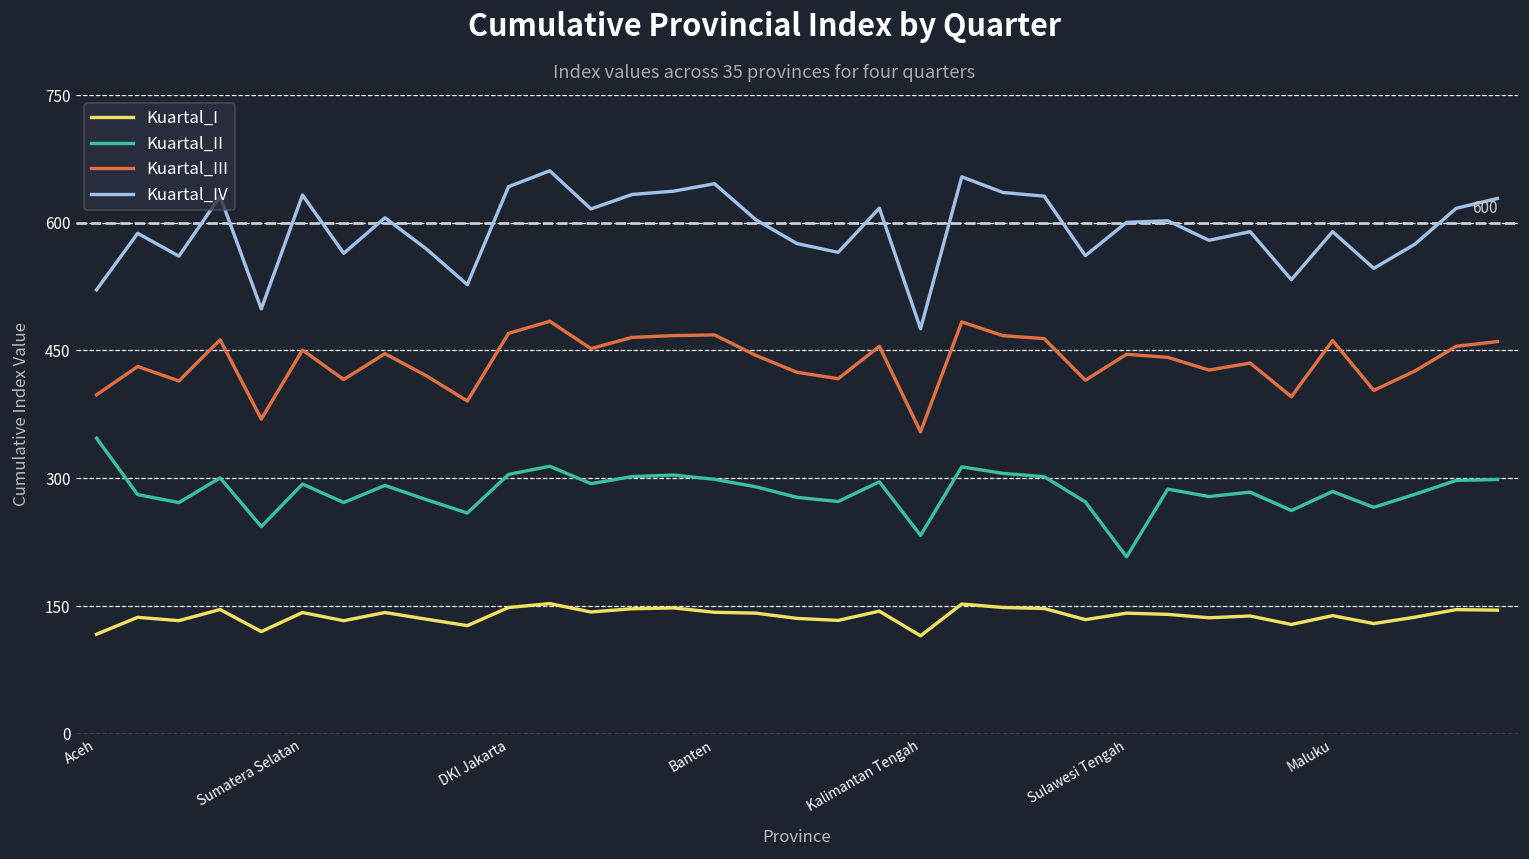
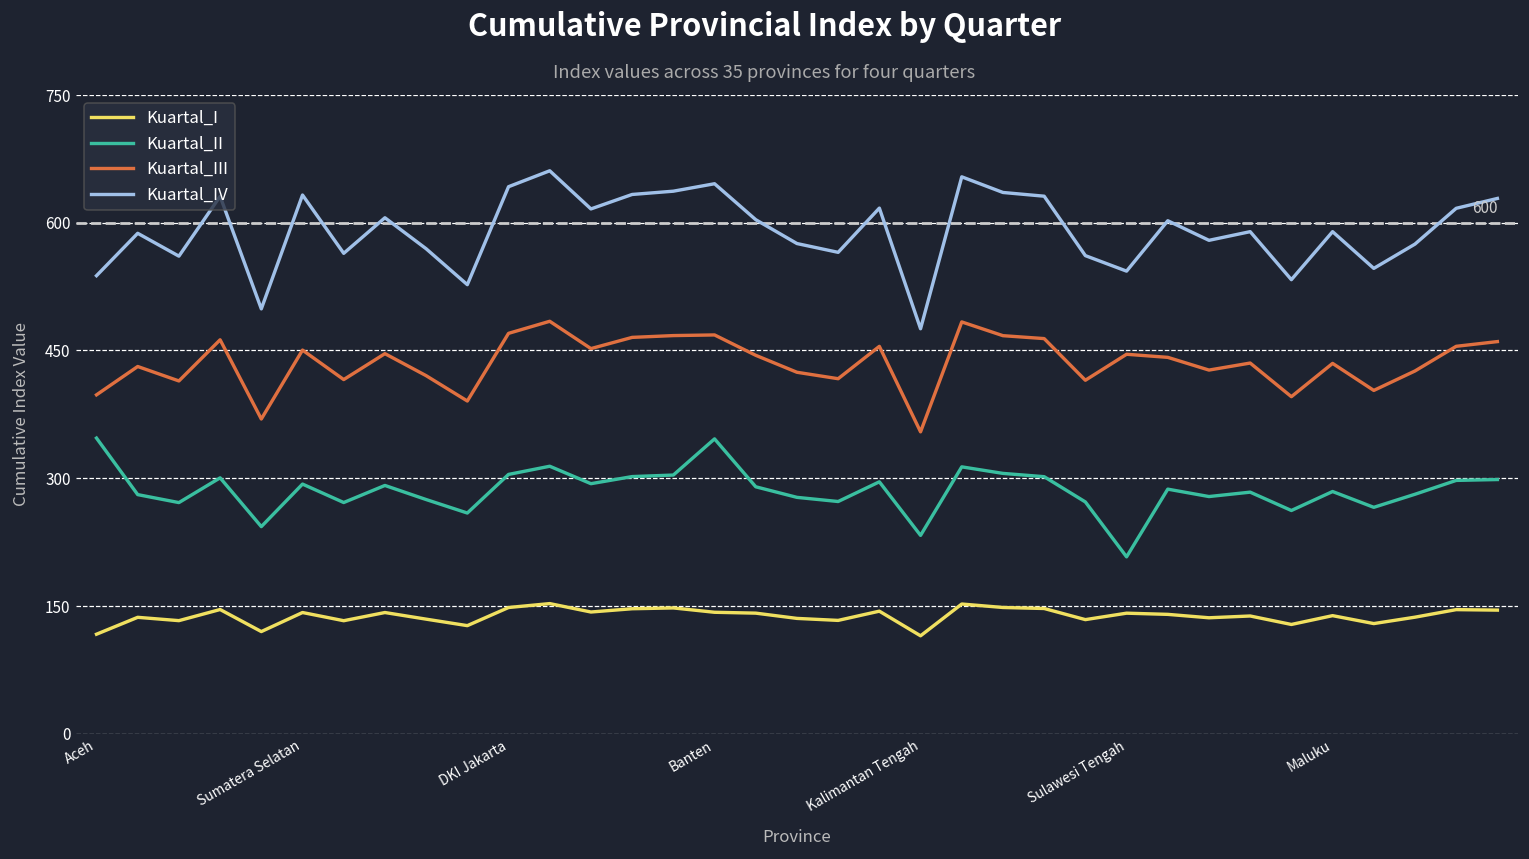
Kuartal_IV, Aceh: 520 -> 540
Kuartal_II, Banten: 300 -> 350
Kuartal_IV, Sulawesi Tengah: 600 -> 540
Kuartal_III, Maluku: 460 -> 430
